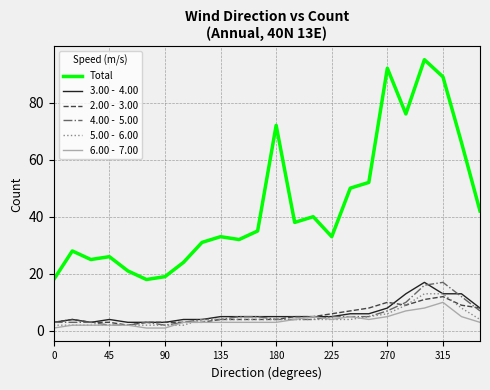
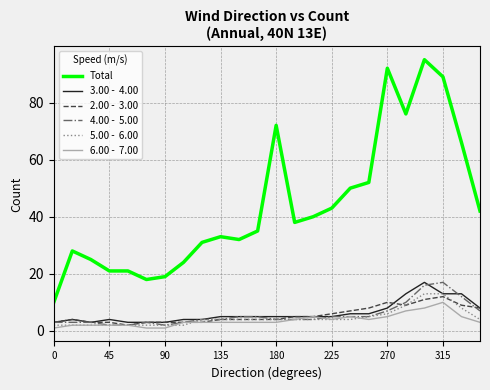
Total, 0: 18 -> 10
Total, 45: 26 -> 21
Total, 225: 33 -> 43
